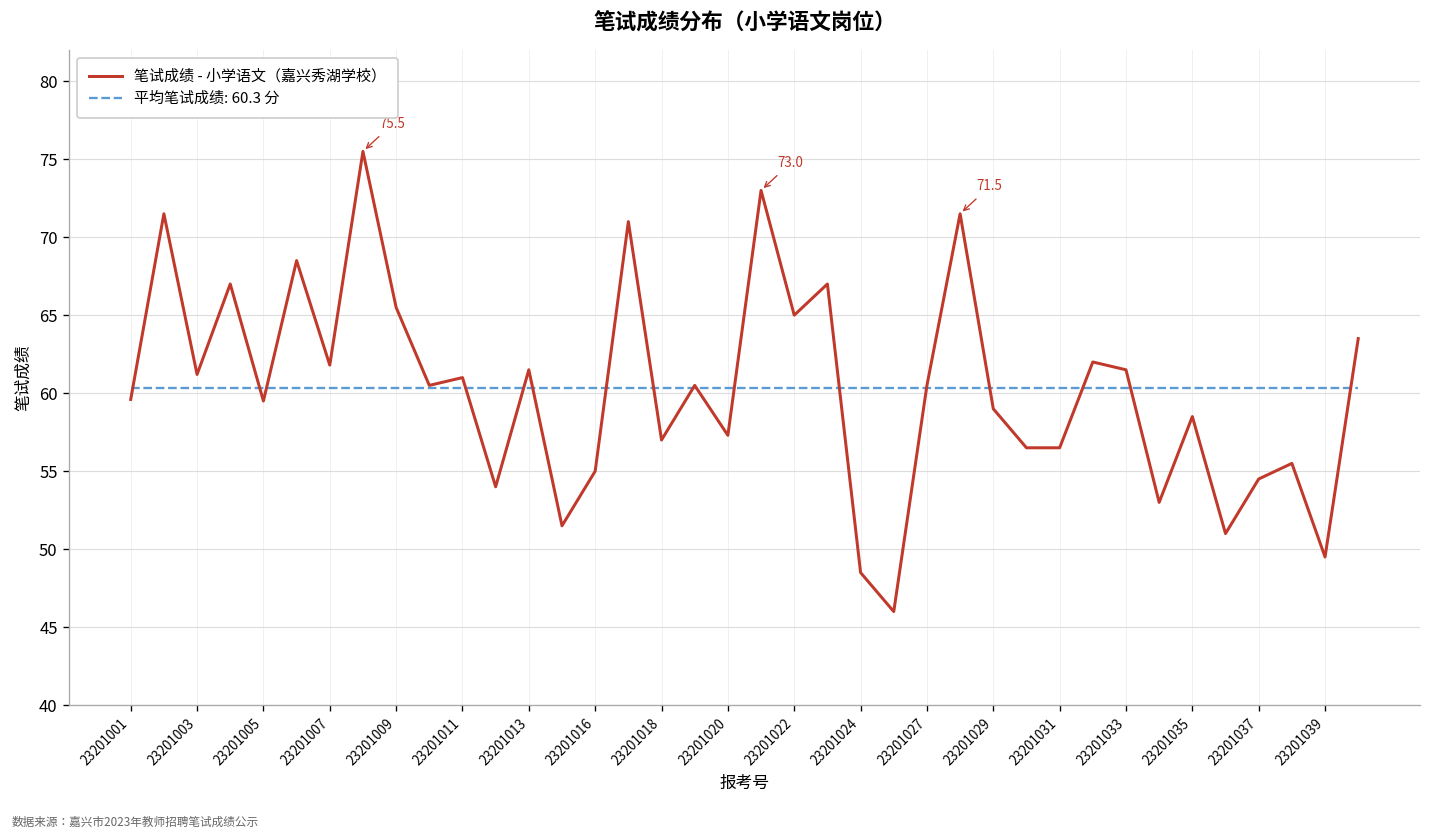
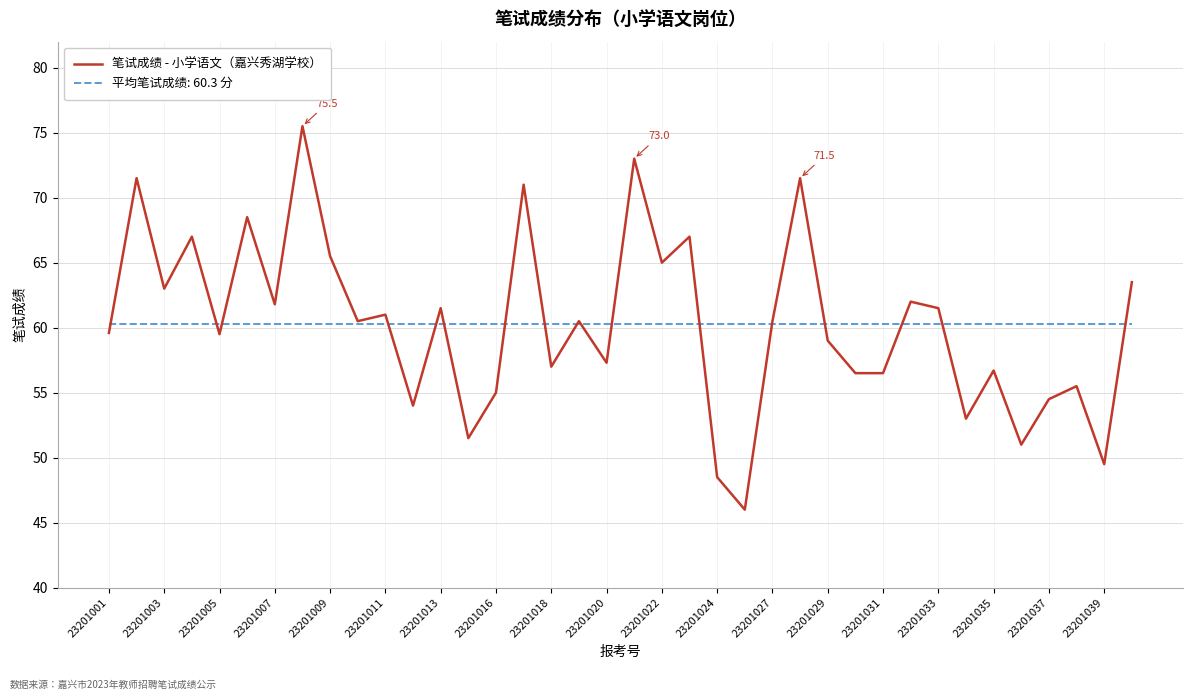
笔试成绩 - 小学语文（嘉兴秀湖学校）, 23201003: 61.2 -> 63.0
笔试成绩 - 小学语文（嘉兴秀湖学校）, 23201035: 58.5 -> 56.7
